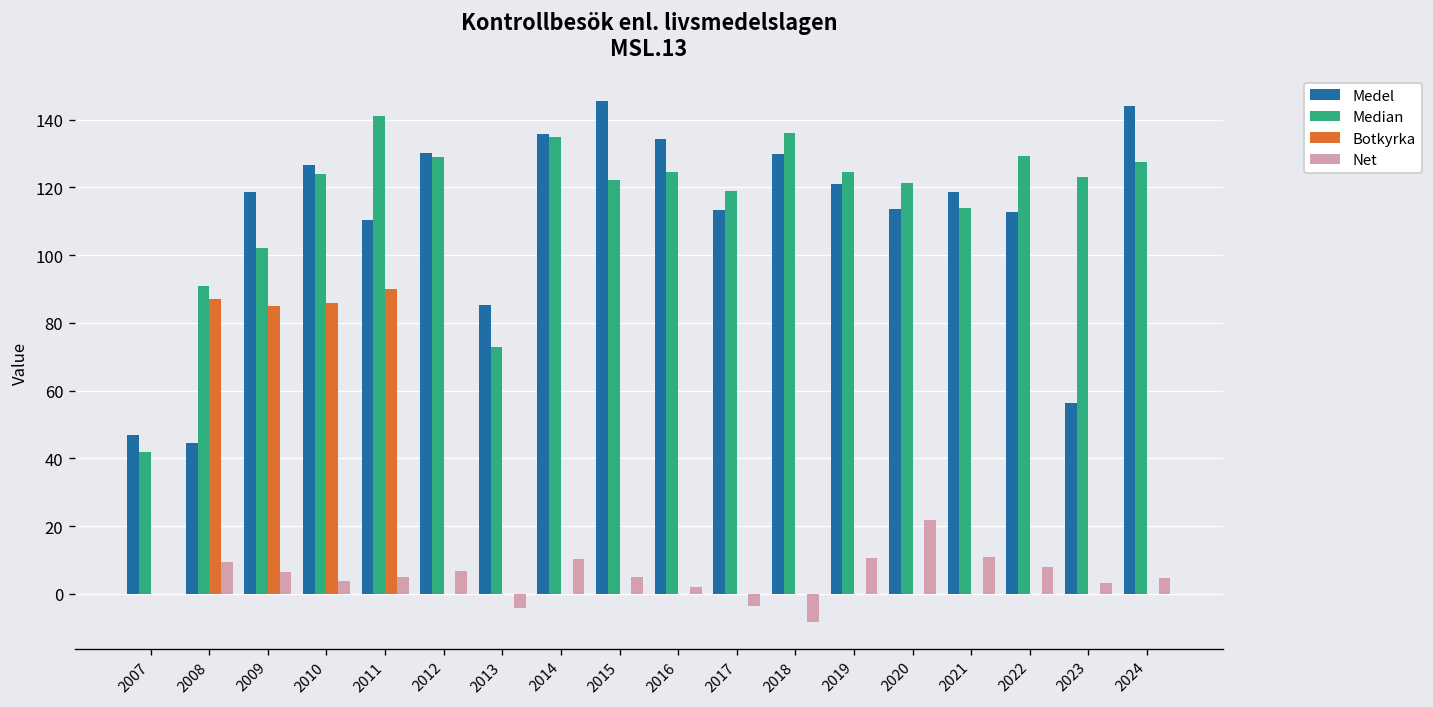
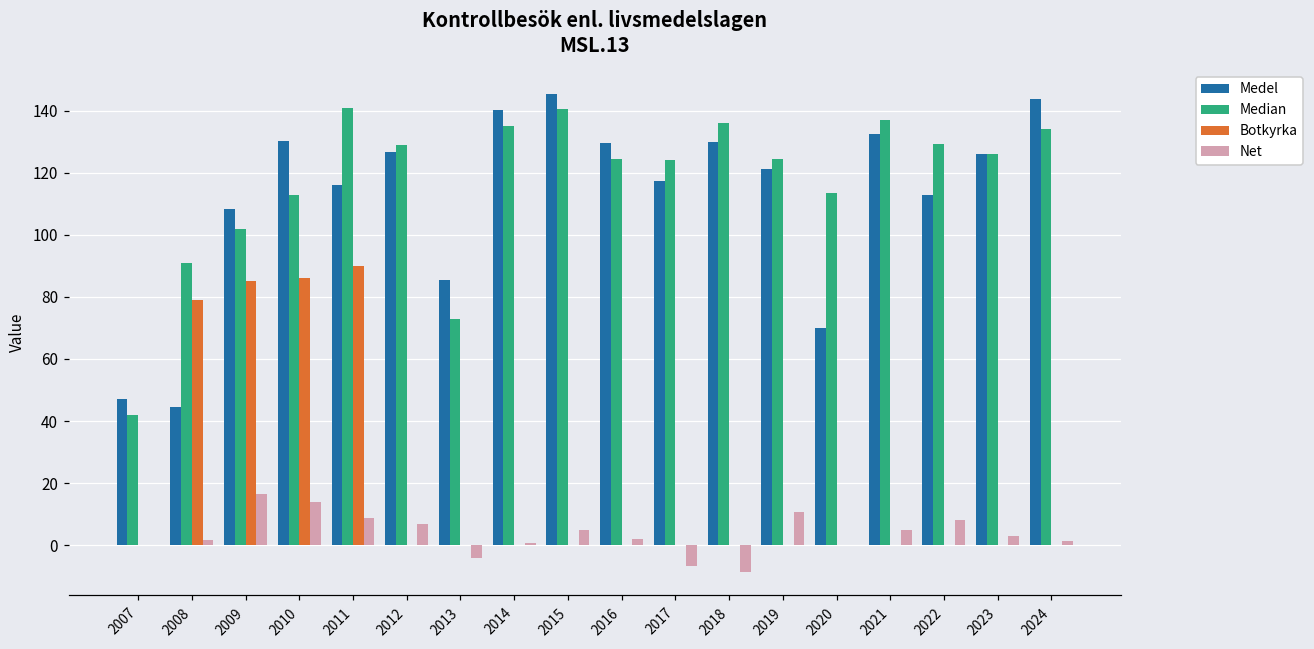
Botkyrka, 2008: 87 -> 79
Net, 2008: 9 -> 2
Medel, 2009: 119 -> 108
Net, 2009: 6 -> 16
Medel, 2010: 127 -> 130
Median, 2010: 124 -> 113
Net, 2010: 4 -> 14
Medel, 2011: 111 -> 116
Net, 2011: 5 -> 9
Medel, 2012: 130 -> 127
Medel, 2014: 136 -> 140
Net, 2014: 10 -> 1
Median, 2015: 122 -> 141
Medel, 2016: 134 -> 130
Medel, 2017: 113 -> 117
Median, 2017: 119 -> 124
Net, 2017: -4 -> -7
Medel, 2020: 114 -> 70
Median, 2020: 121 -> 114
Net, 2020: 22 -> 0
Medel, 2021: 119 -> 133
Median, 2021: 114 -> 137
Net, 2021: 11 -> 5
Medel, 2023: 56 -> 126
Median, 2023: 123 -> 126
Median, 2024: 128 -> 134
Net, 2024: 5 -> 1
